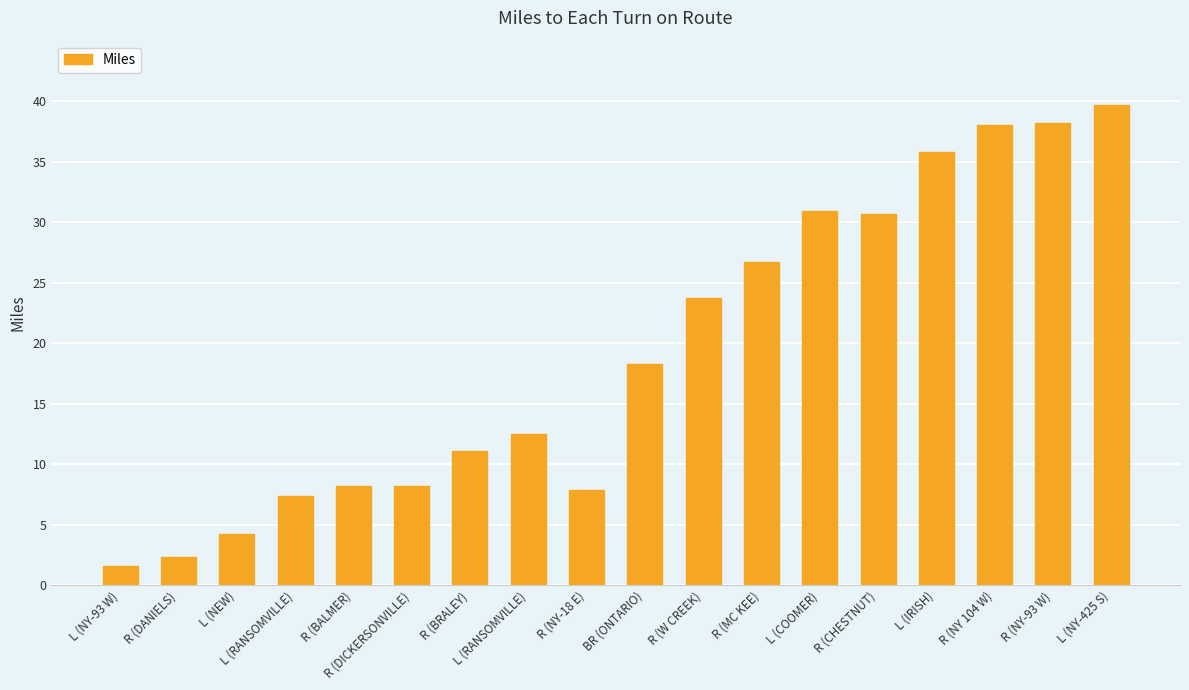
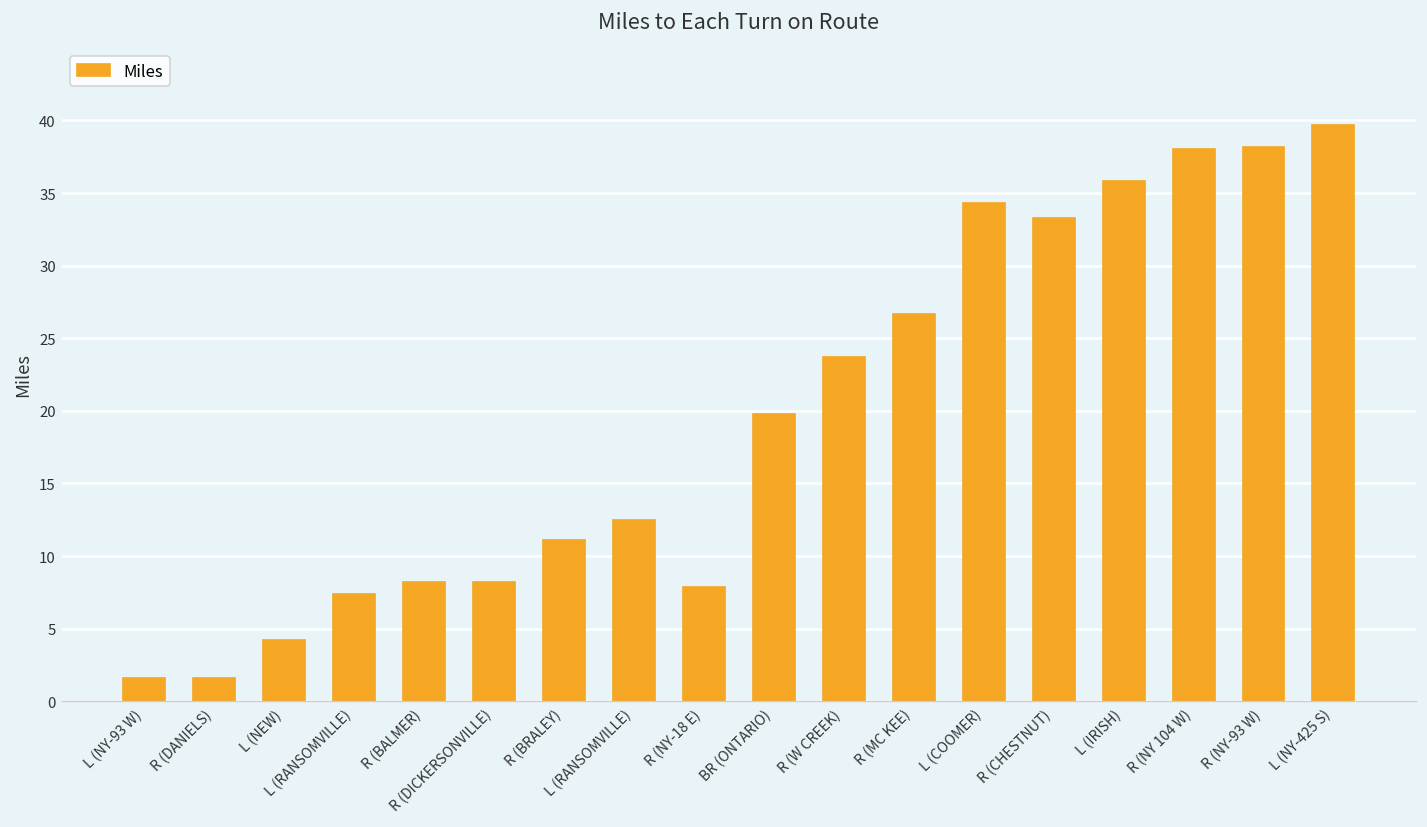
R (DANIELS): 2.3 -> 1.6
BR (ONTARIO): 18.3 -> 19.8
L (COOMER): 30.9 -> 34.3
R (CHESTNUT): 30.7 -> 33.3
